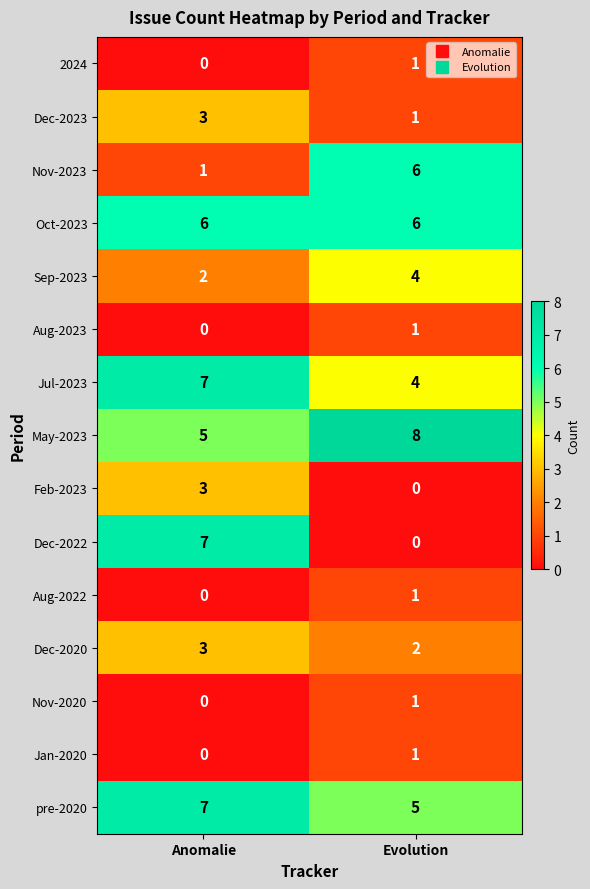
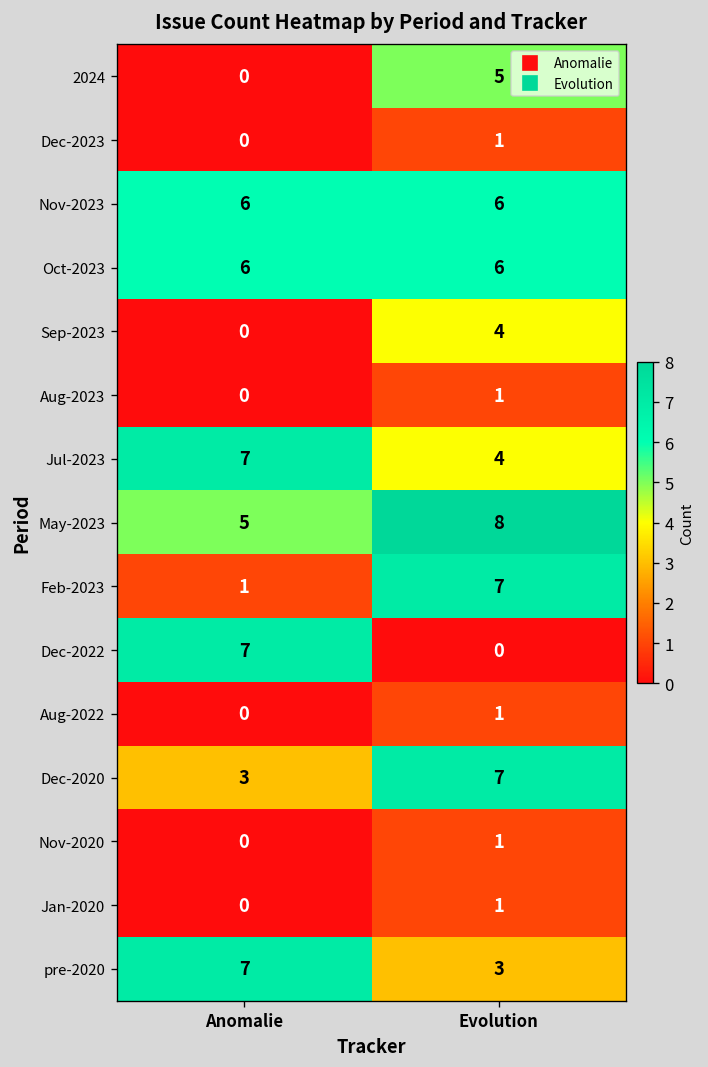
2024, Evolution: 1 -> 5
Dec-2023, Anomalie: 3 -> 0
Nov-2023, Anomalie: 1 -> 6
Sep-2023, Anomalie: 2 -> 0
Feb-2023, Anomalie: 3 -> 1
Feb-2023, Evolution: 0 -> 7
Dec-2020, Evolution: 2 -> 7
pre-2020, Evolution: 5 -> 3
